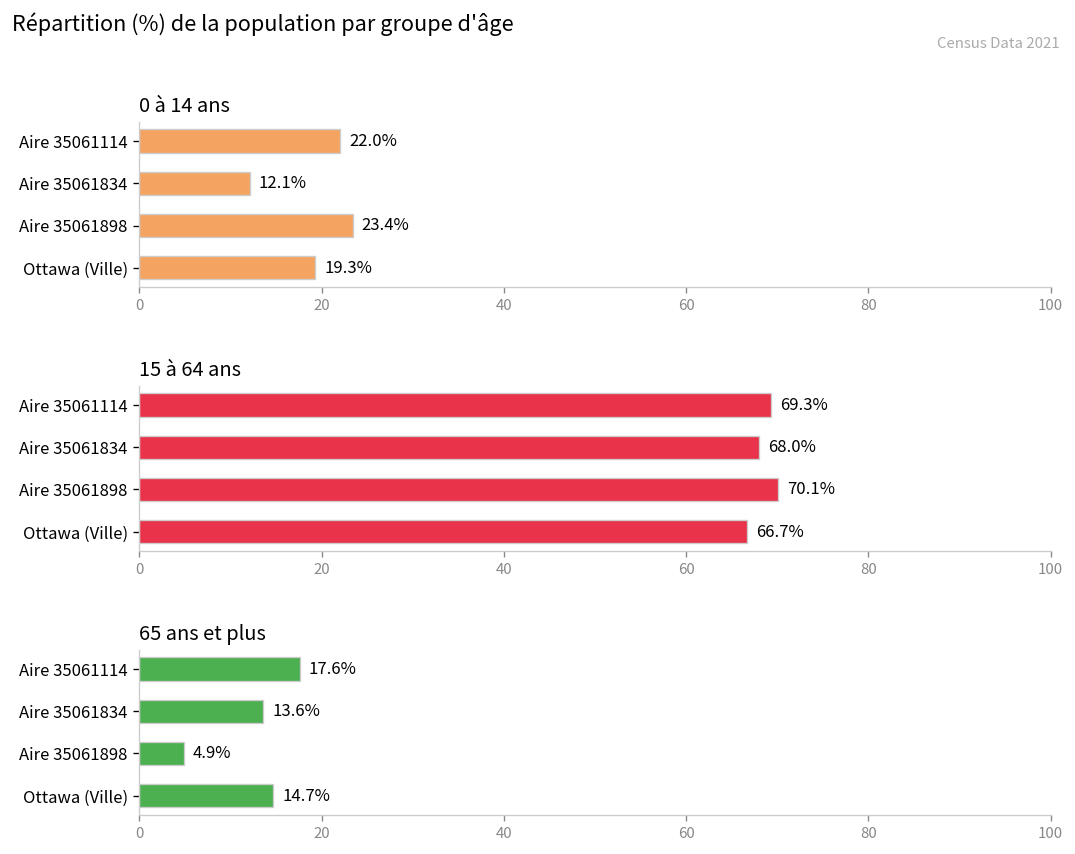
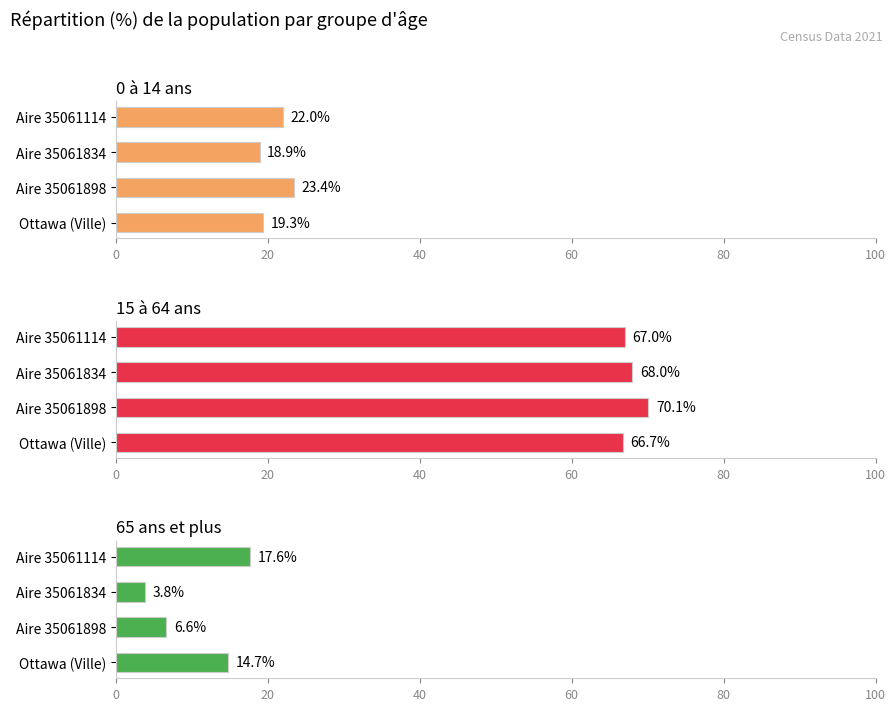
0 à 14 ans, Aire 35061834: 12.1% -> 18.9%
15 à 64 ans, Aire 35061114: 69.3% -> 67.0%
65 ans et plus, Aire 35061834: 13.6% -> 3.8%
65 ans et plus, Aire 35061898: 4.9% -> 6.6%
